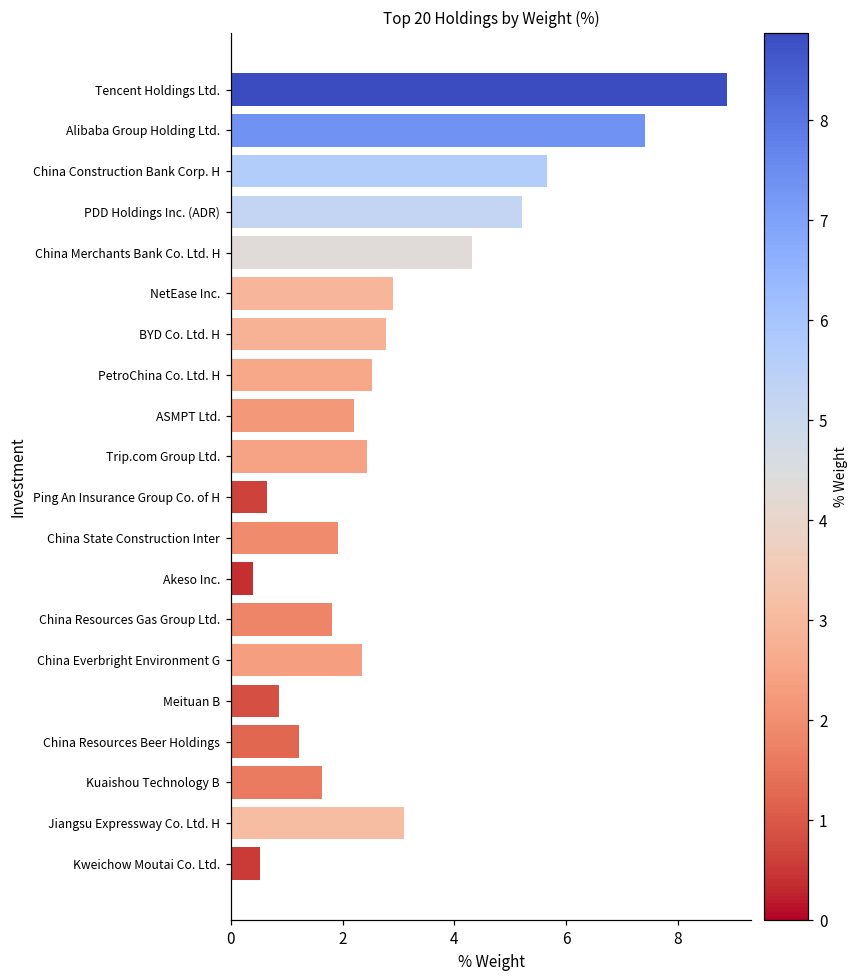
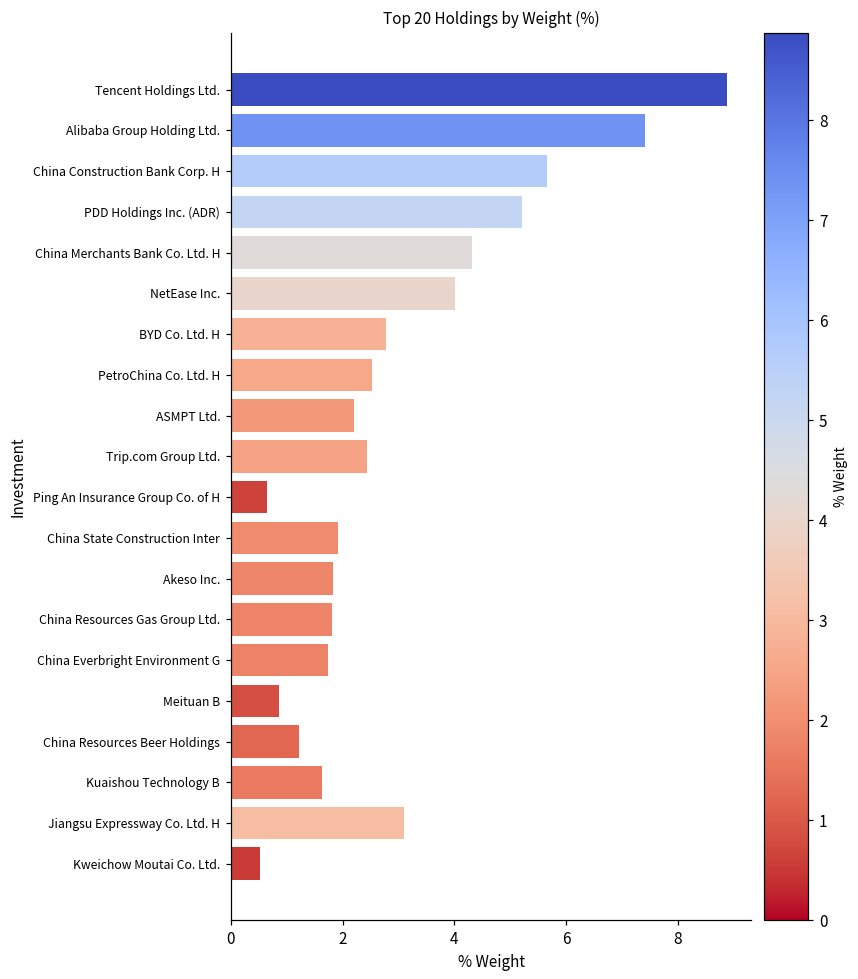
NetEase Inc.: 2.9 -> 4.0
Akeso Inc.: 0.4 -> 1.8
China Everbright Environment G: 2.3 -> 1.7
